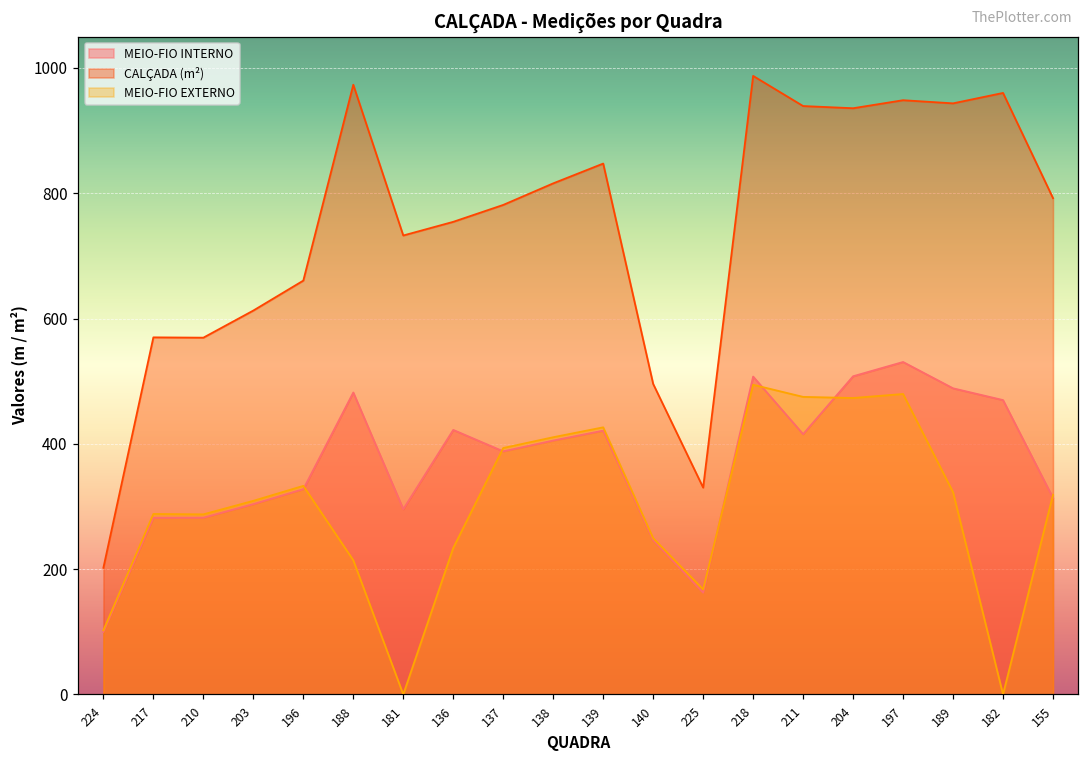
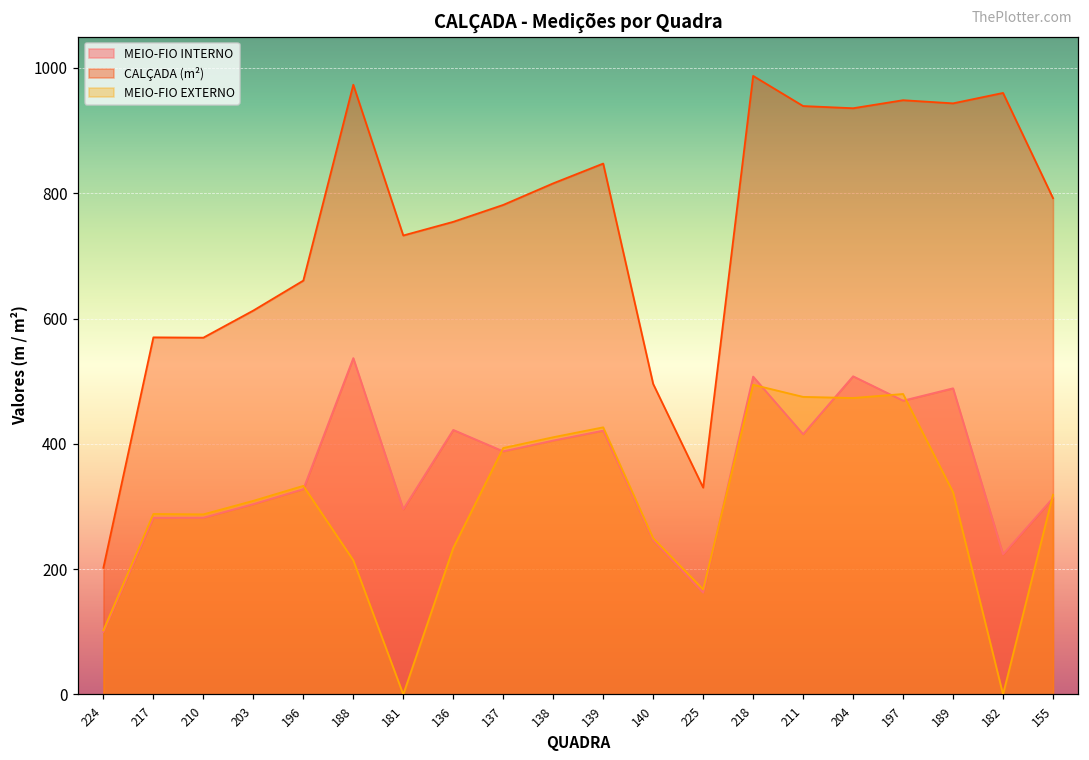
MEIO-FIO INTERNO, 188: 480 -> 540
MEIO-FIO INTERNO, 197: 530 -> 470
MEIO-FIO INTERNO, 182: 470 -> 220
